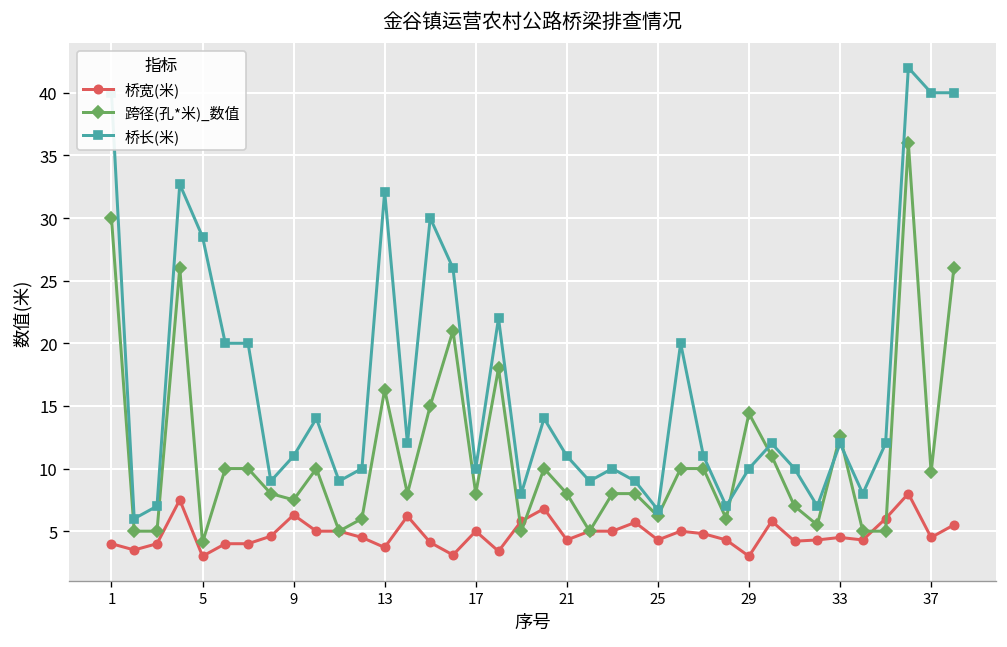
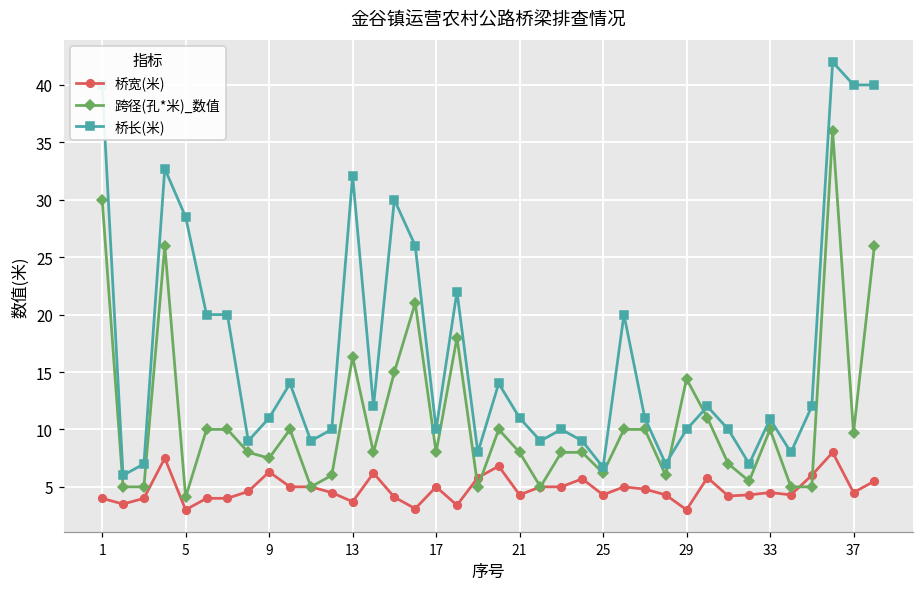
跨径(孔*米)_数值, 33: 12.6 -> 10.0
桥长(米), 33: 12.0 -> 10.9
